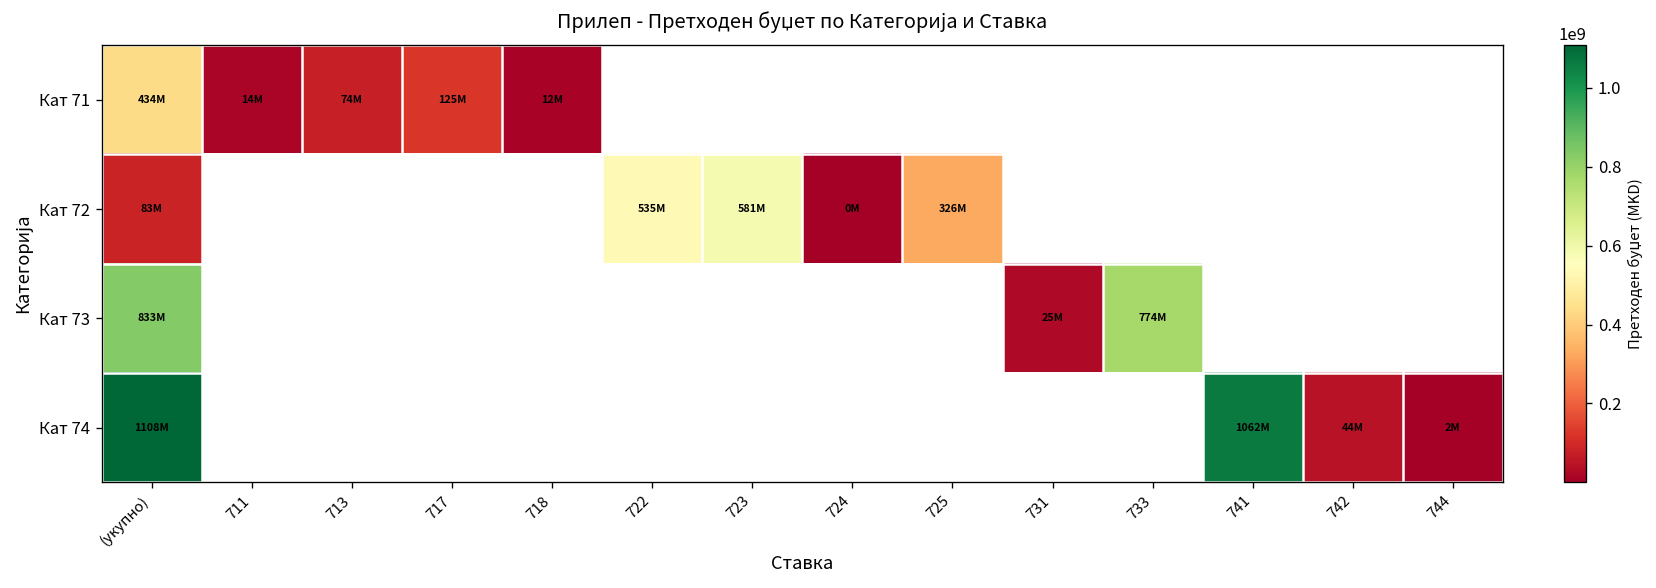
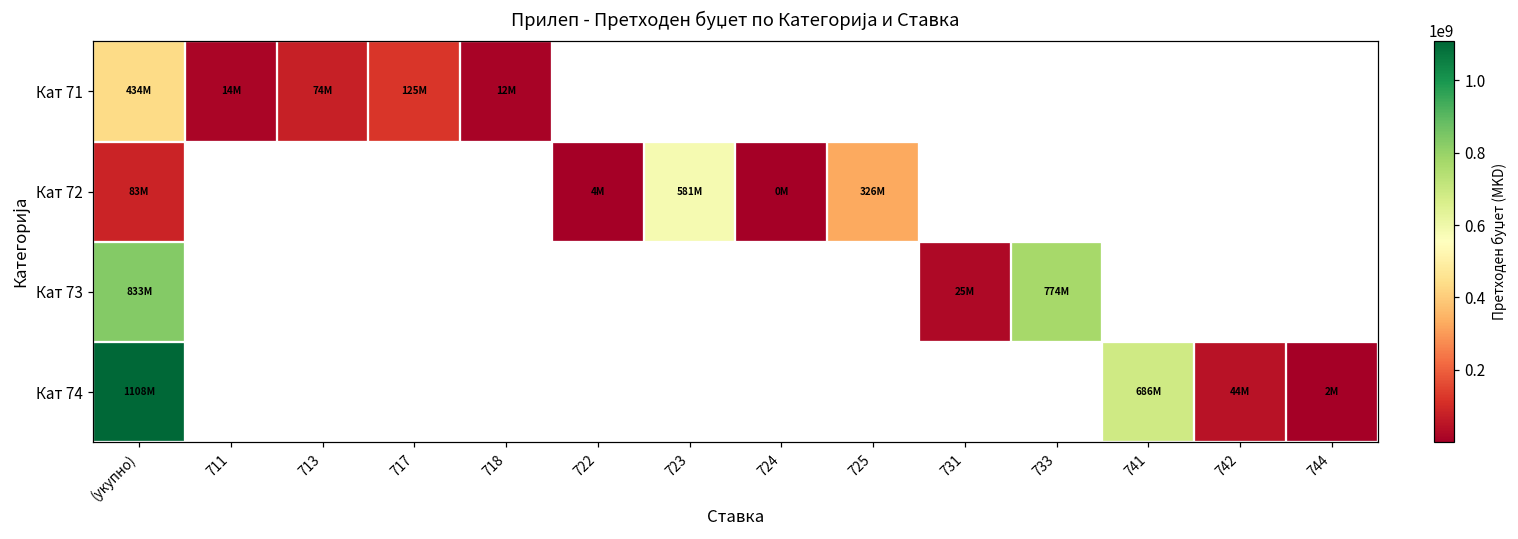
Кат 72, 722: 535M -> 4M
Кат 74, 741: 1062M -> 686M
